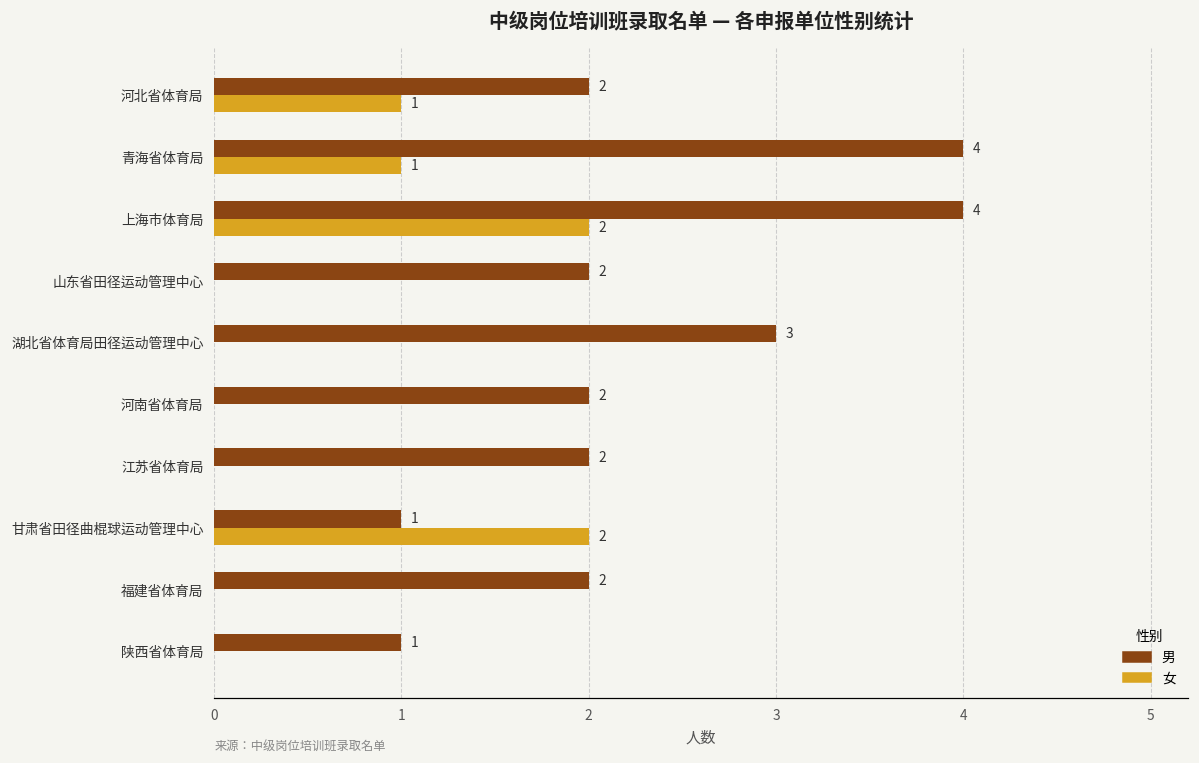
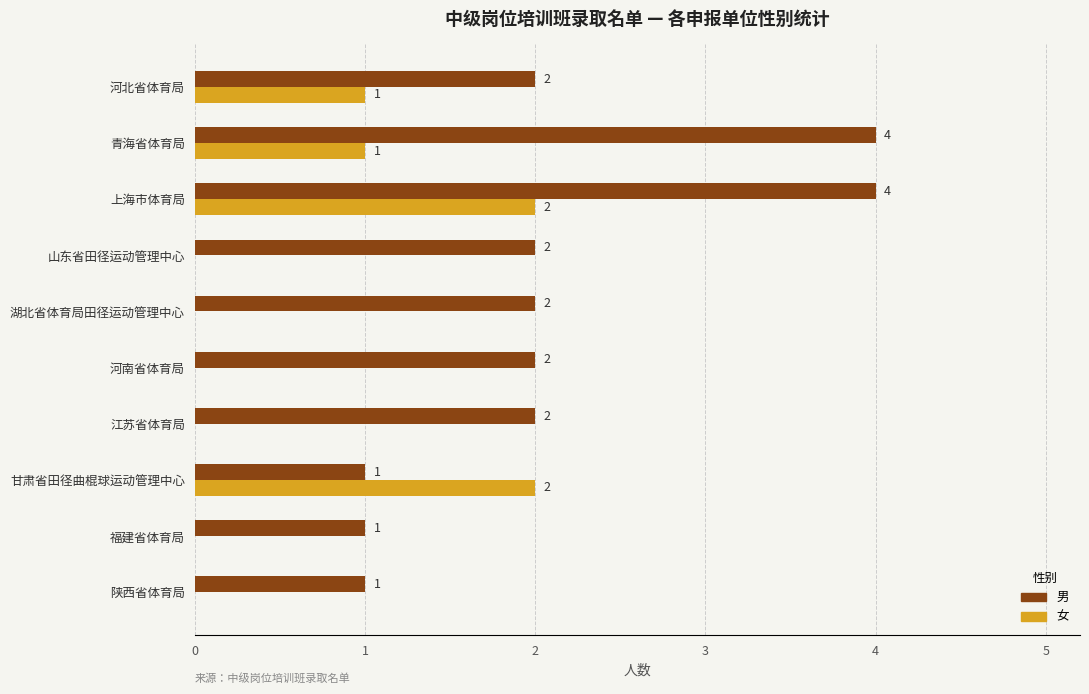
男, 湖北省体育局田径运动管理中心: 3 -> 2
男, 福建省体育局: 2 -> 1
